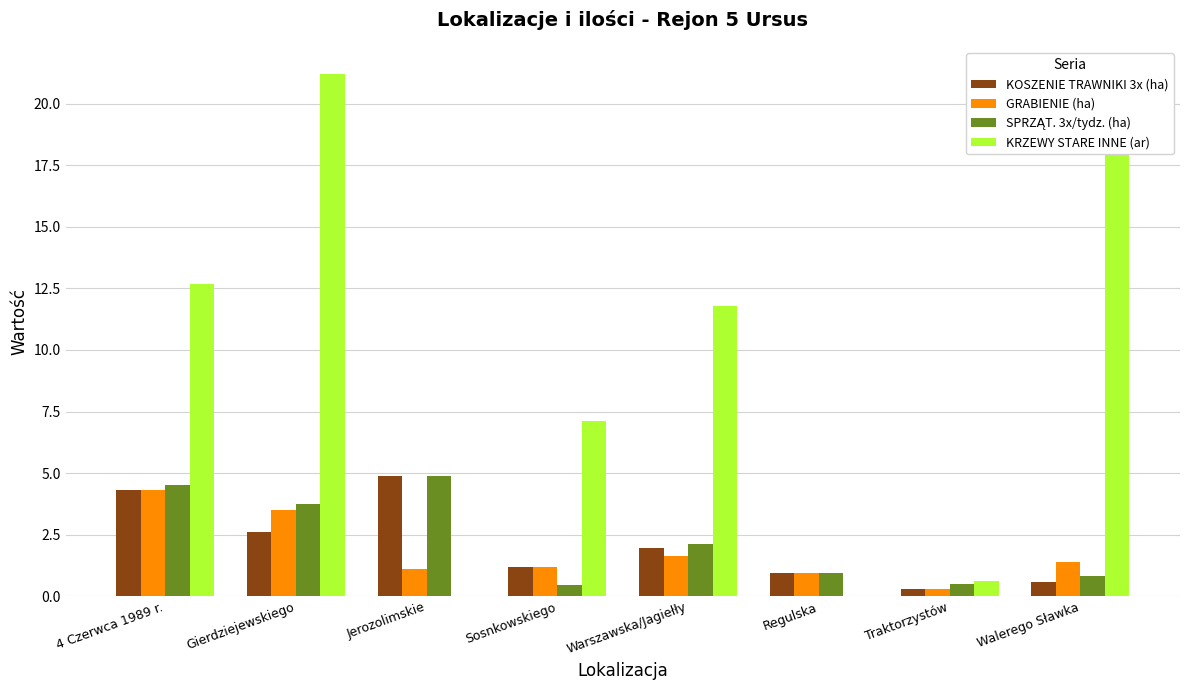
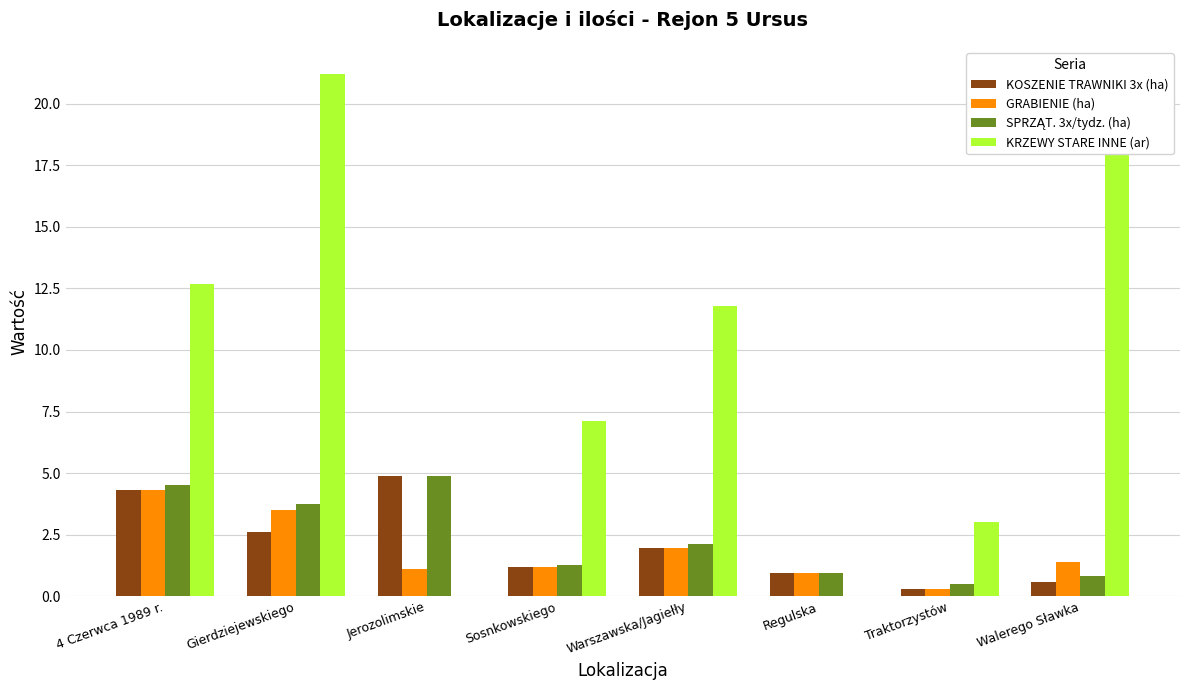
SPRZĄT. 3x/tydz. (ha), Sosnkowskiego: 0.5 -> 1.3
GRABIENIE (ha), Warszawska/Jagiełły: 1.6 -> 2.0
KRZEWY STARE INNE (ar), Traktorzystów: 0.6 -> 3.0
